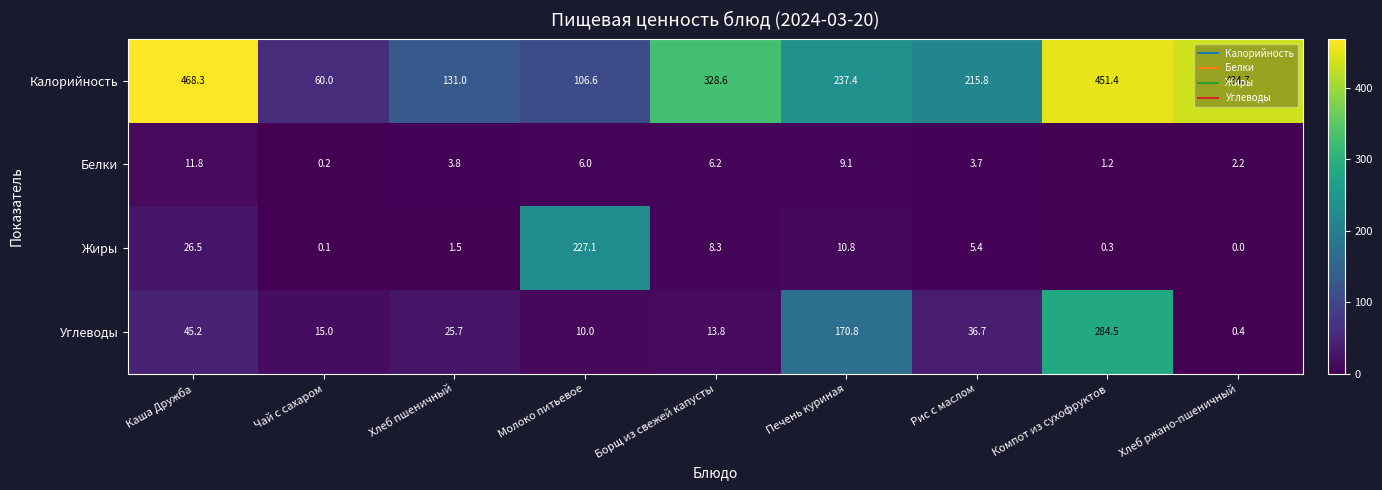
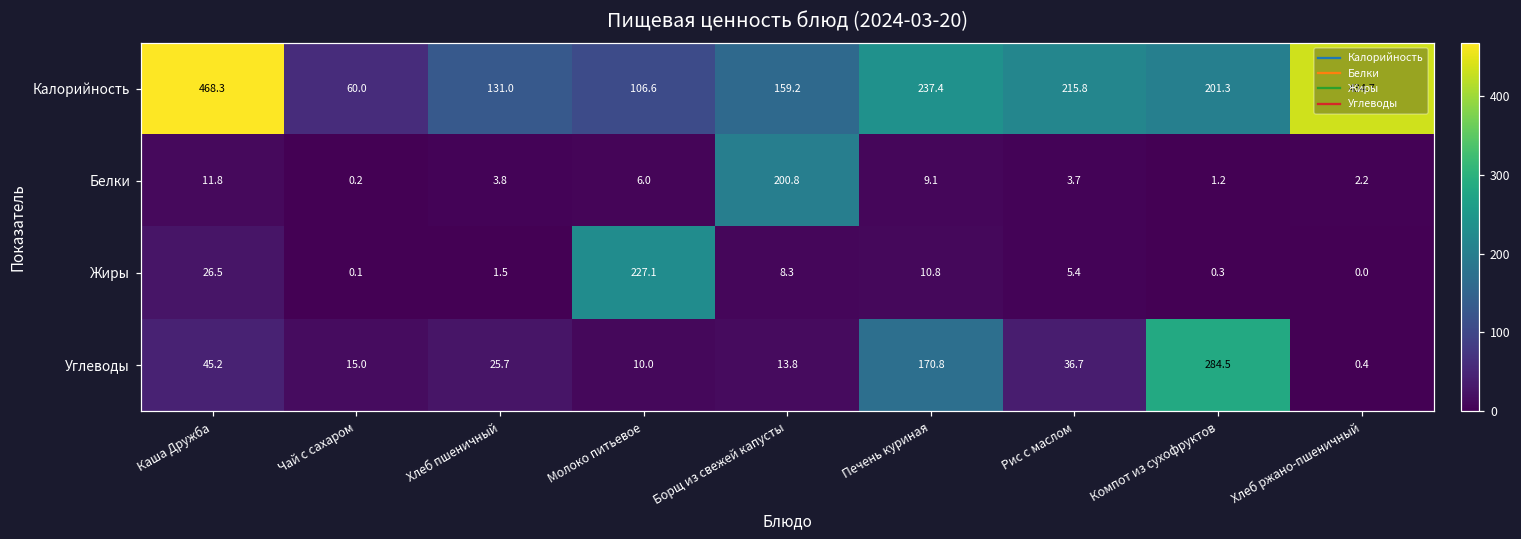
Калорийность, Борщ из свежей капусты: 328.6 -> 159.2
Калорийность, Компот из сухофруктов: 451.4 -> 201.3
Белки, Борщ из свежей капусты: 6.2 -> 200.8
